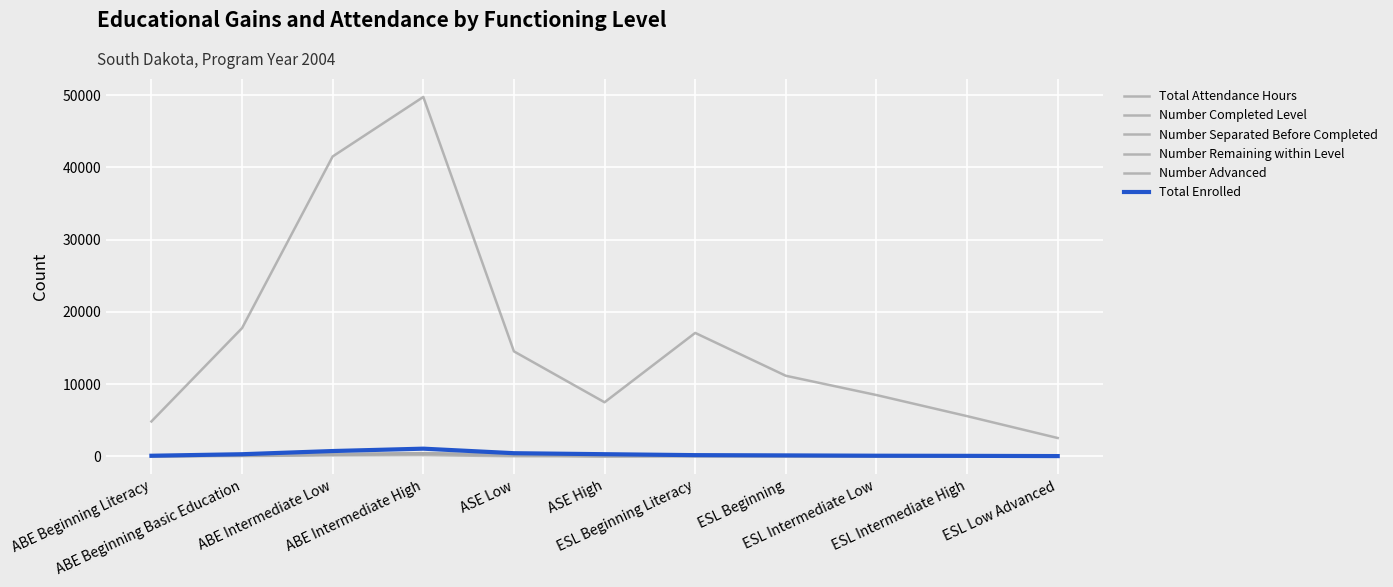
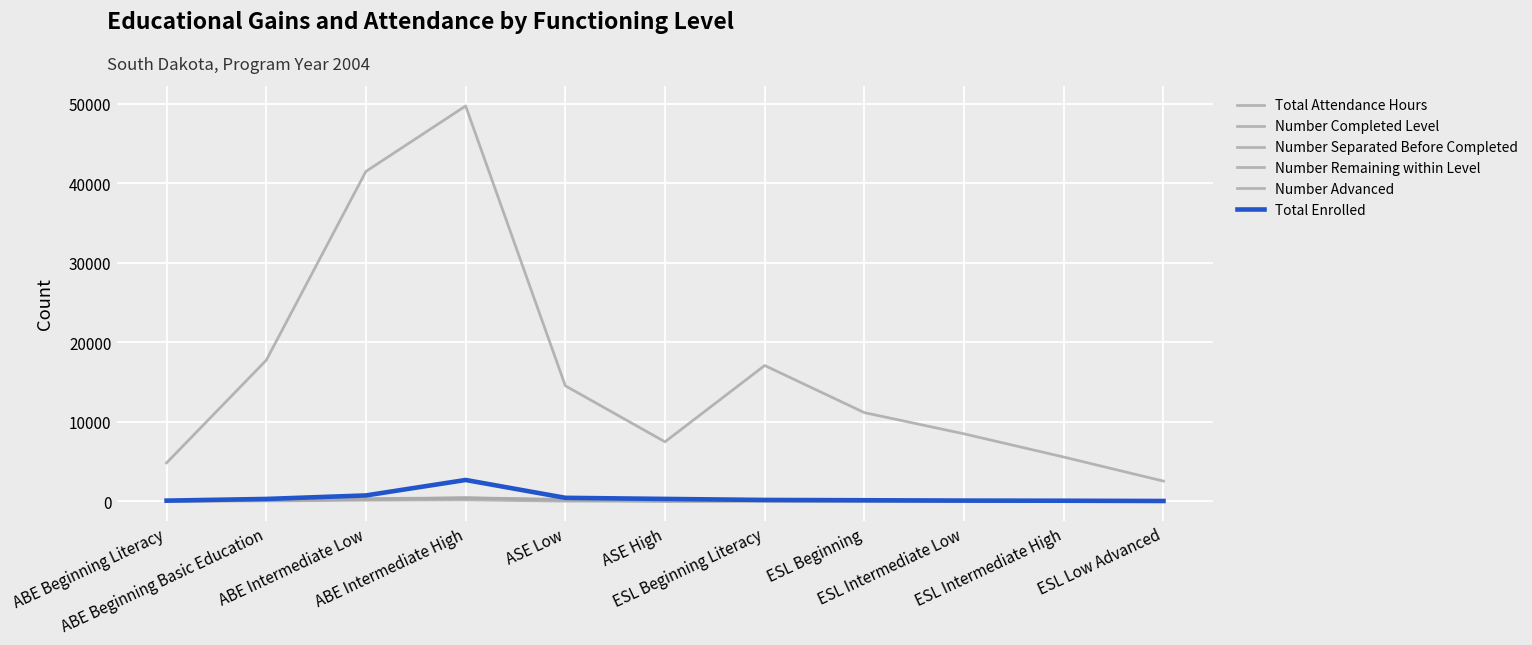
Total Enrolled, ABE Intermediate High: 1000 -> 3000
